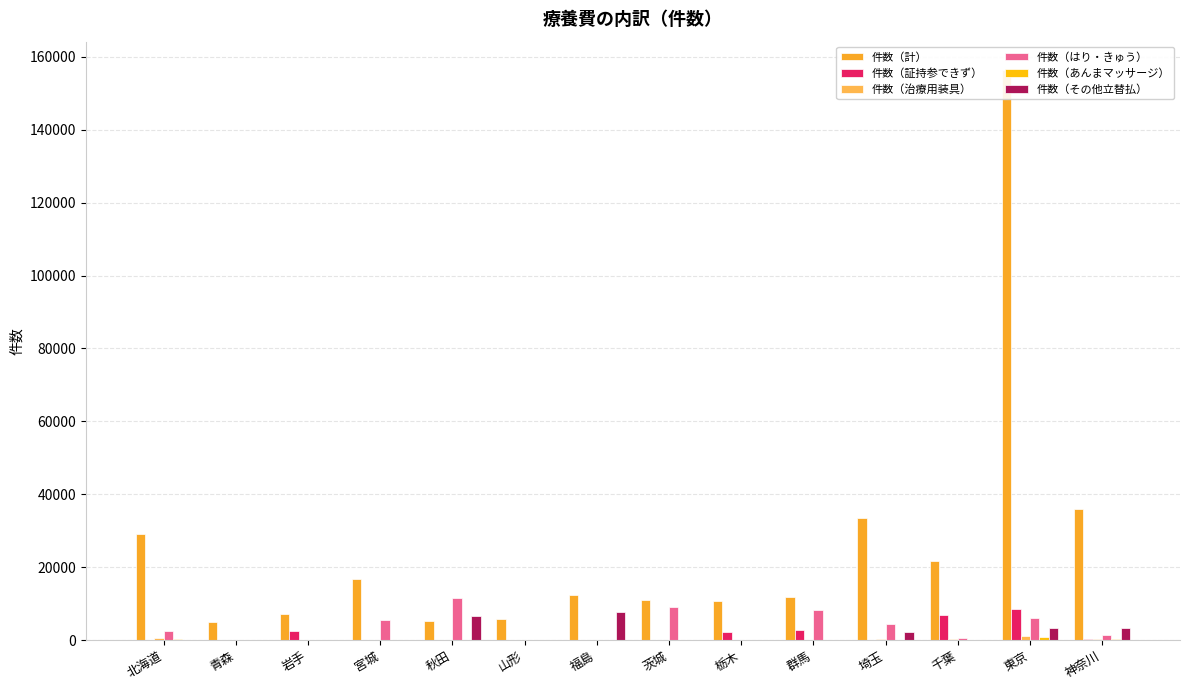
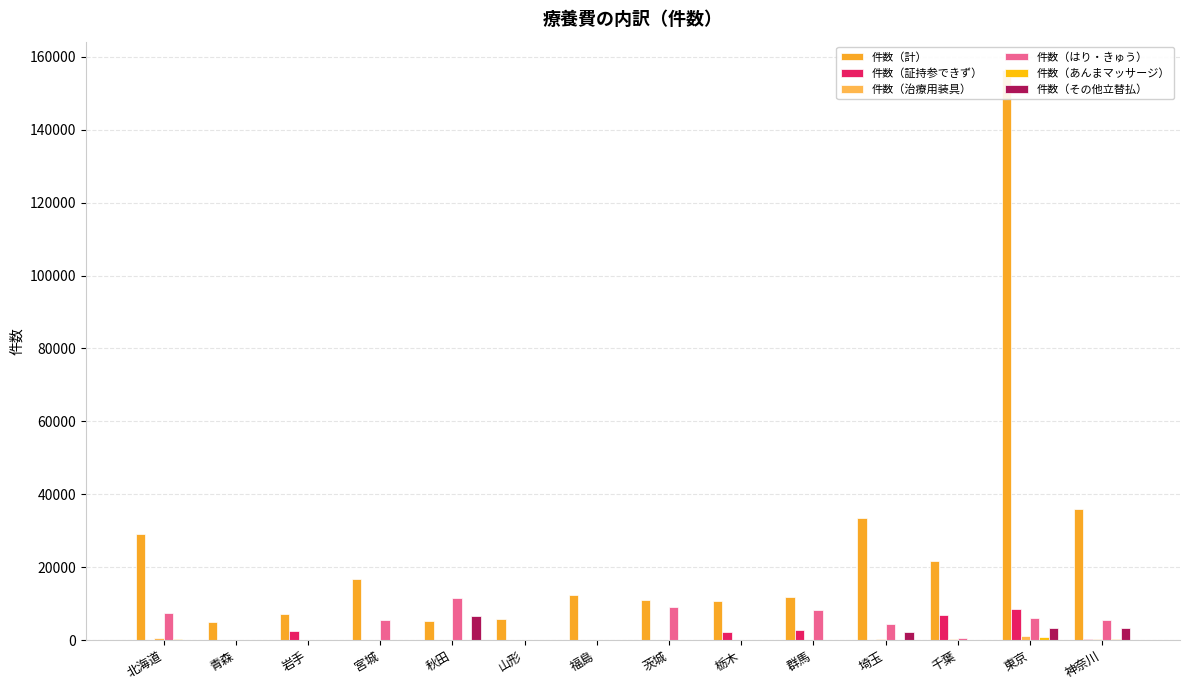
件数（はり・きゅう）, 北海道: 3000 -> 7000
件数（その他立替払）, 福島: 8000 -> 0
件数（はり・きゅう）, 神奈川: 2000 -> 6000
